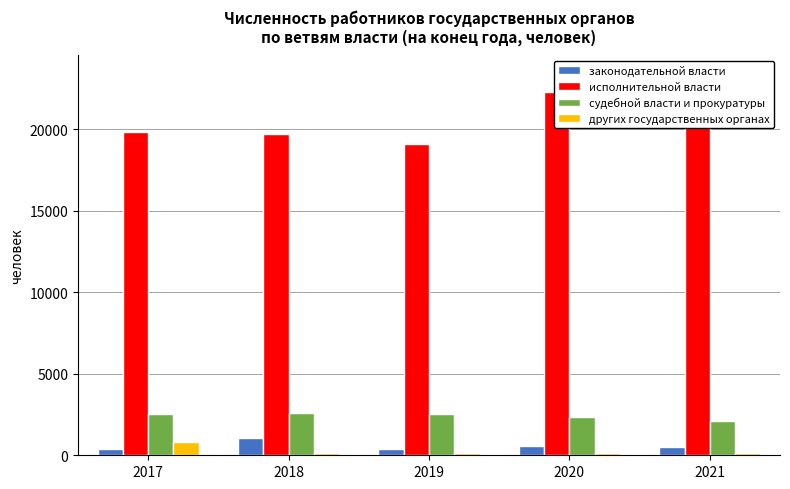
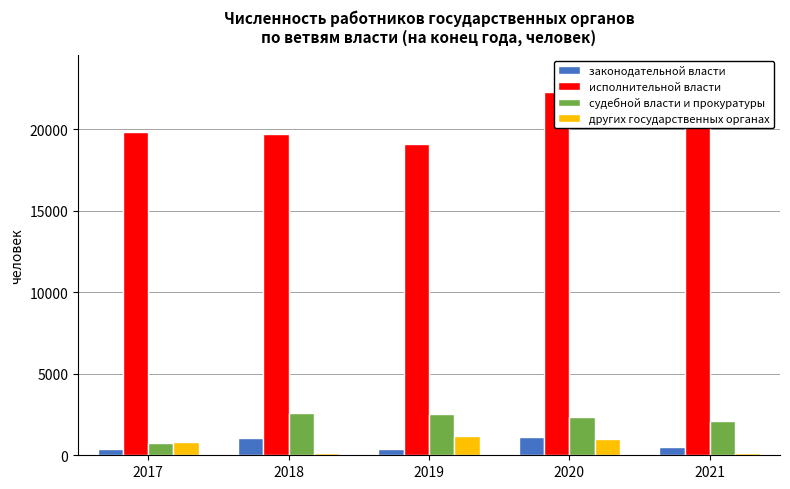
судебной власти и прокуратуры, 2017: 2600 -> 700
других государственных органах, 2019: 100 -> 1200
законодательной власти, 2020: 600 -> 1100
других государственных органах, 2020: 100 -> 1000
